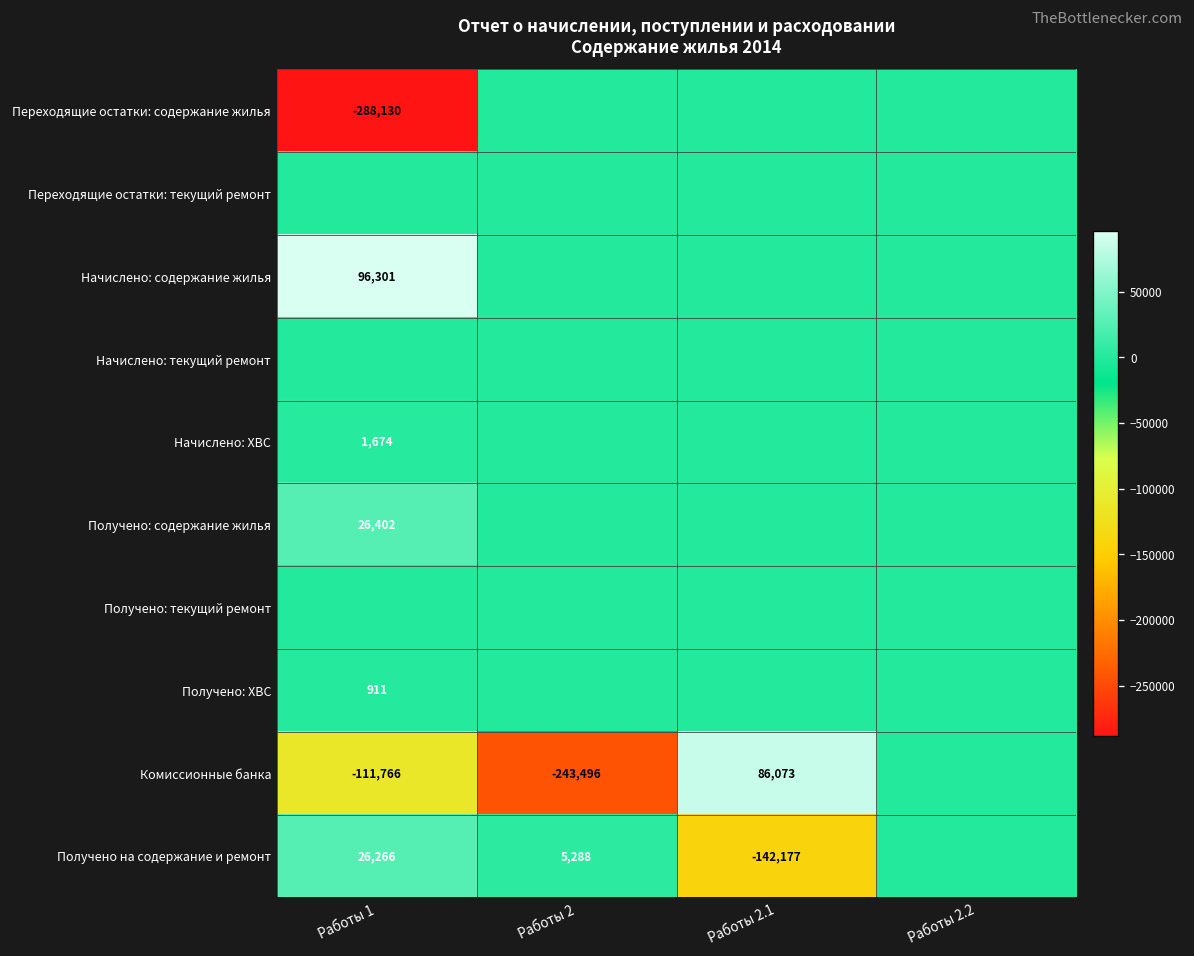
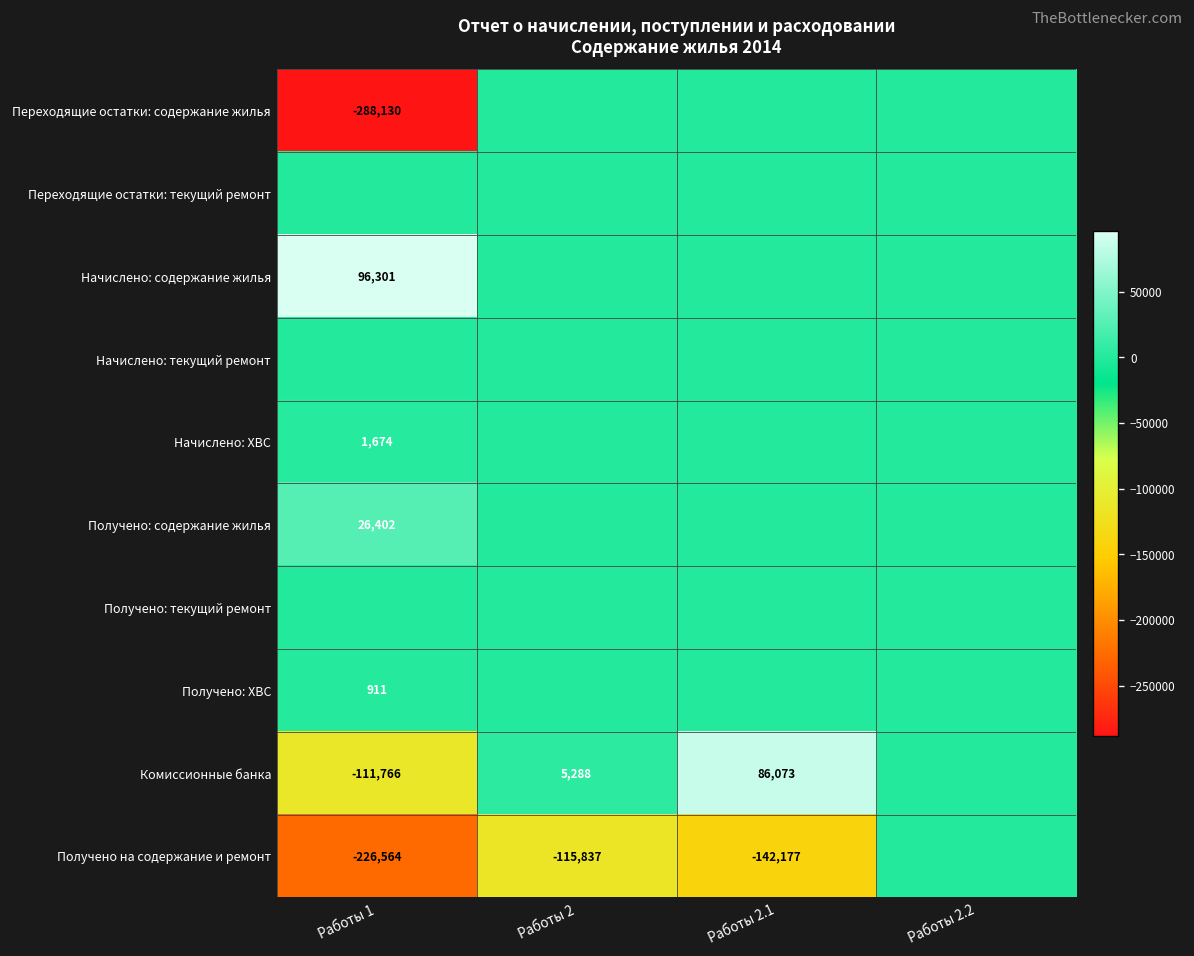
Комиссионные банка, Работы 2: -243,496 -> 5,288
Получено на содержание и ремонт, Работы 1: 26,266 -> -226,564
Получено на содержание и ремонт, Работы 2: 5,288 -> -115,837
